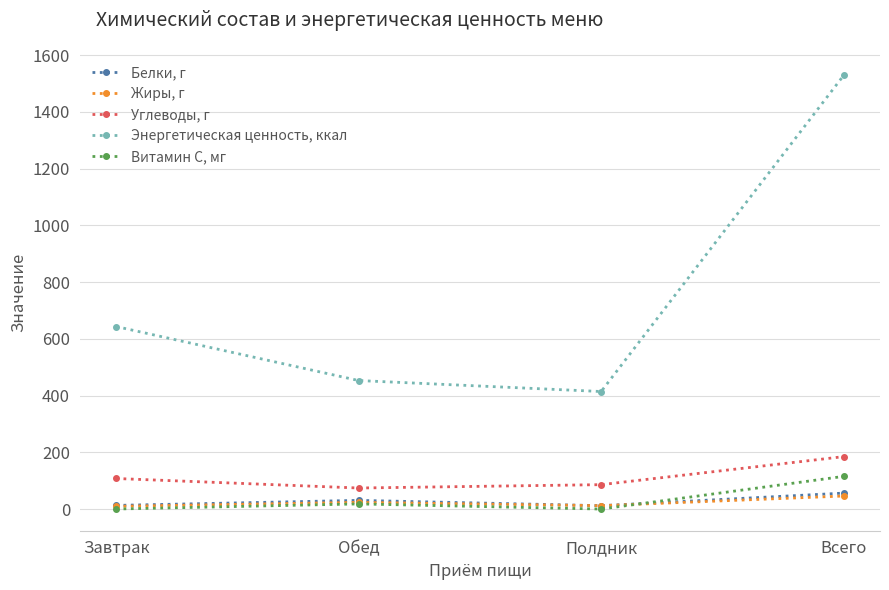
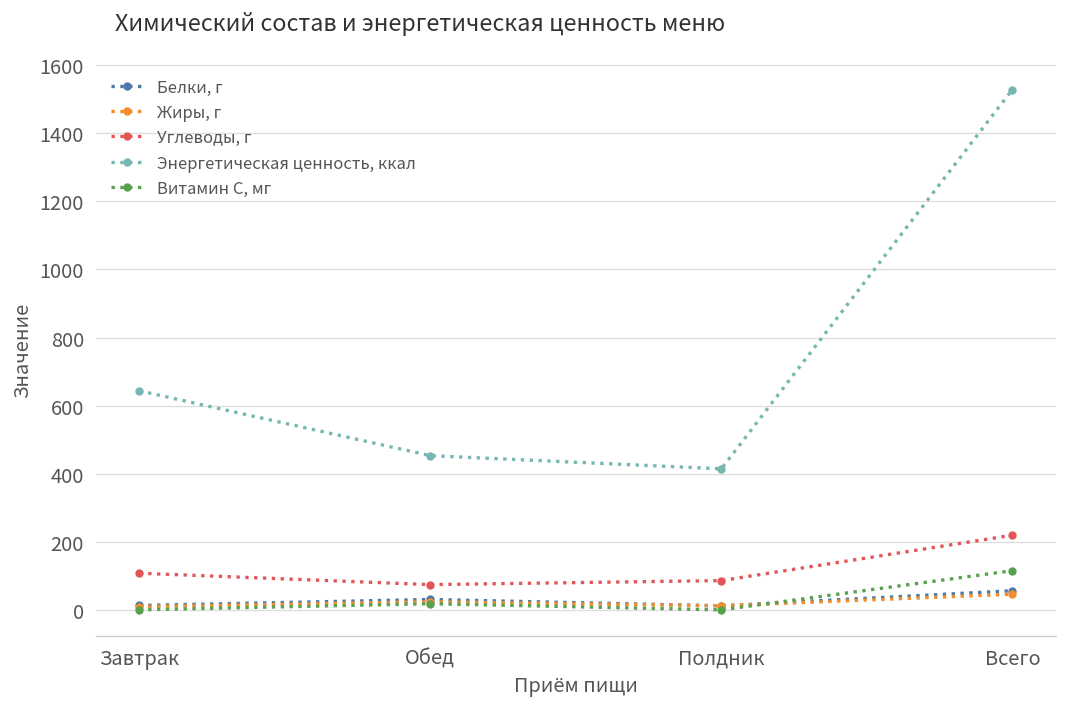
Углеводы, г, Всего: 190 -> 220
